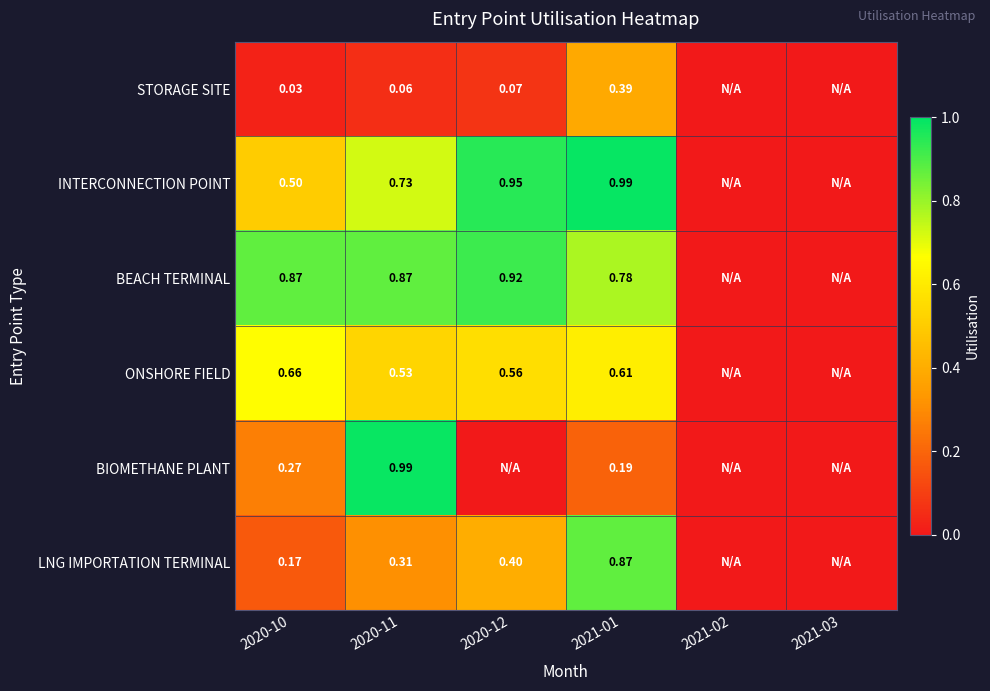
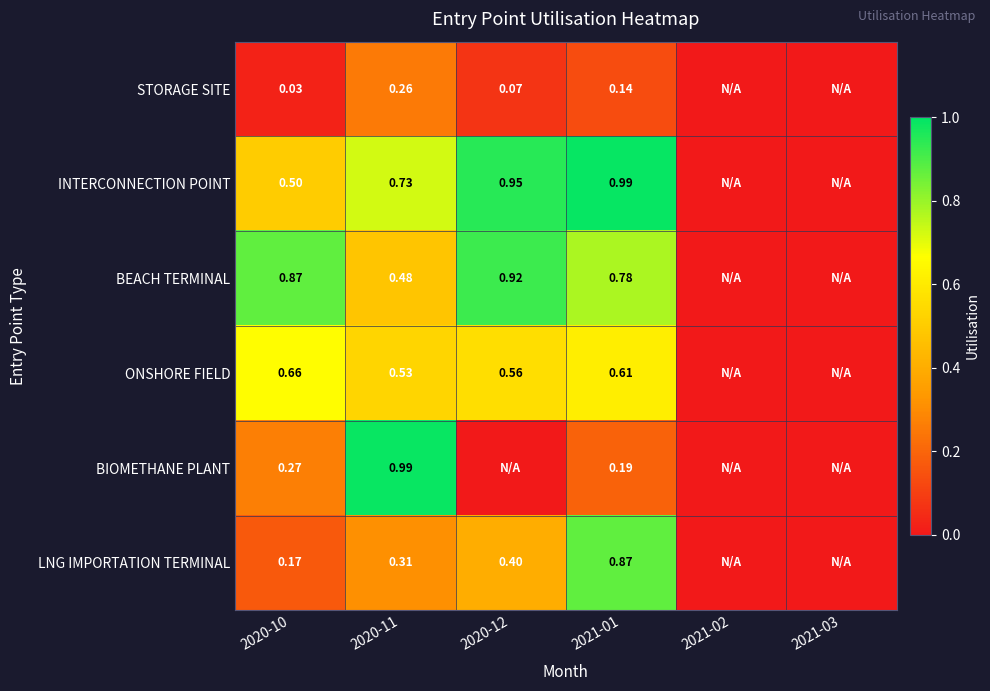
STORAGE SITE, 2020-11: 0.06 -> 0.26
STORAGE SITE, 2021-01: 0.39 -> 0.14
BEACH TERMINAL, 2020-11: 0.87 -> 0.48
